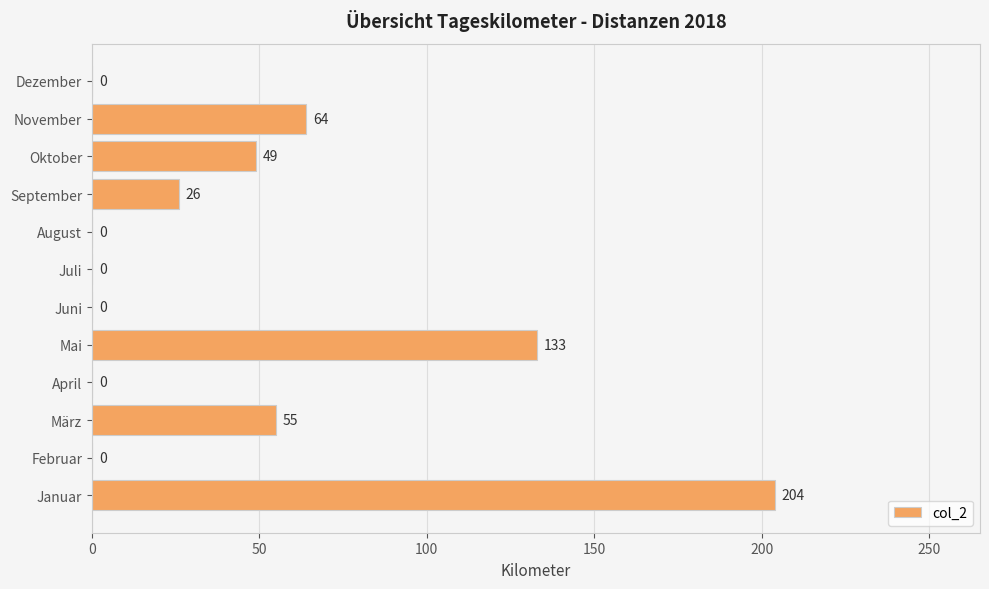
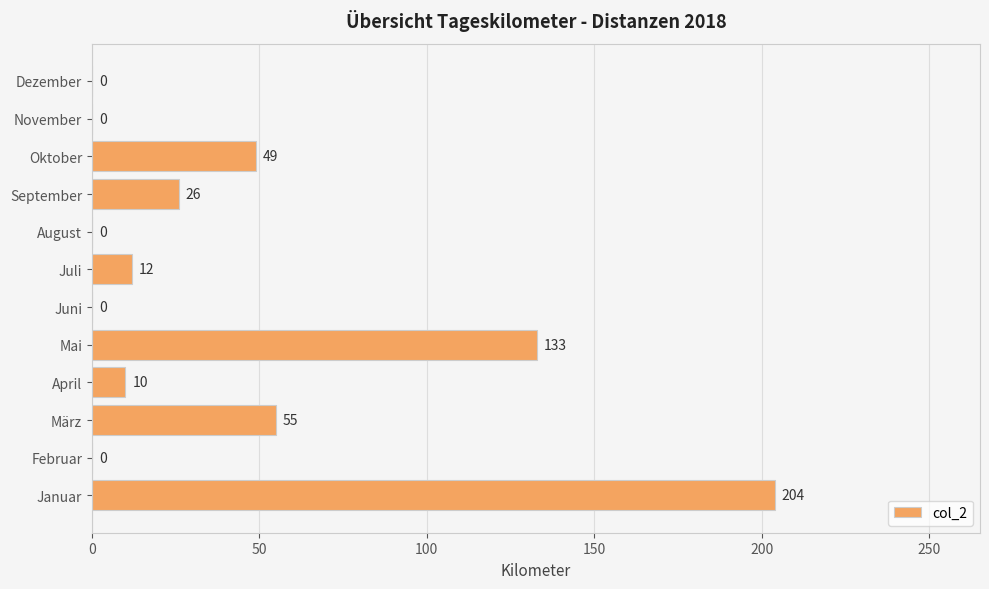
November: 64 -> 0
Juli: 0 -> 12
April: 0 -> 10
